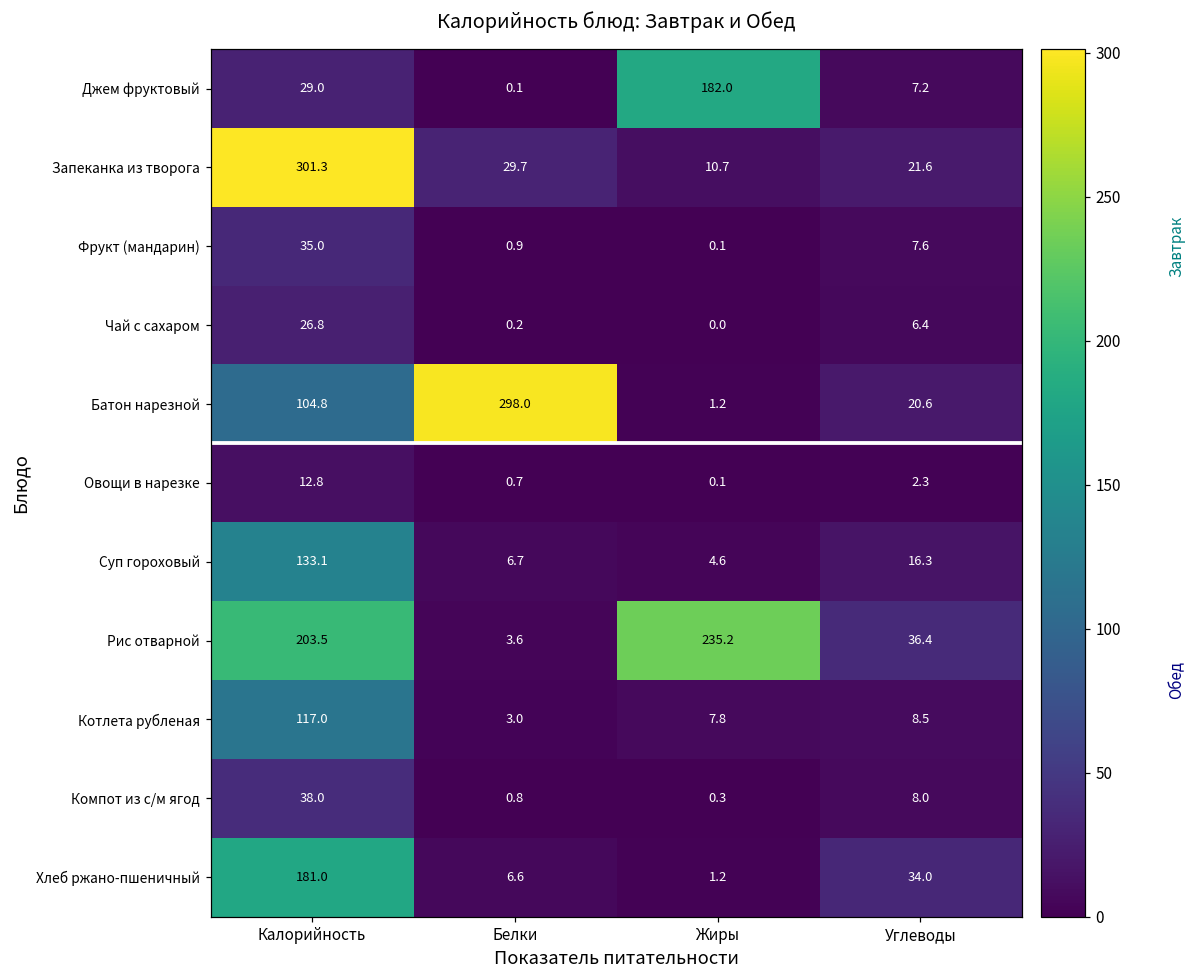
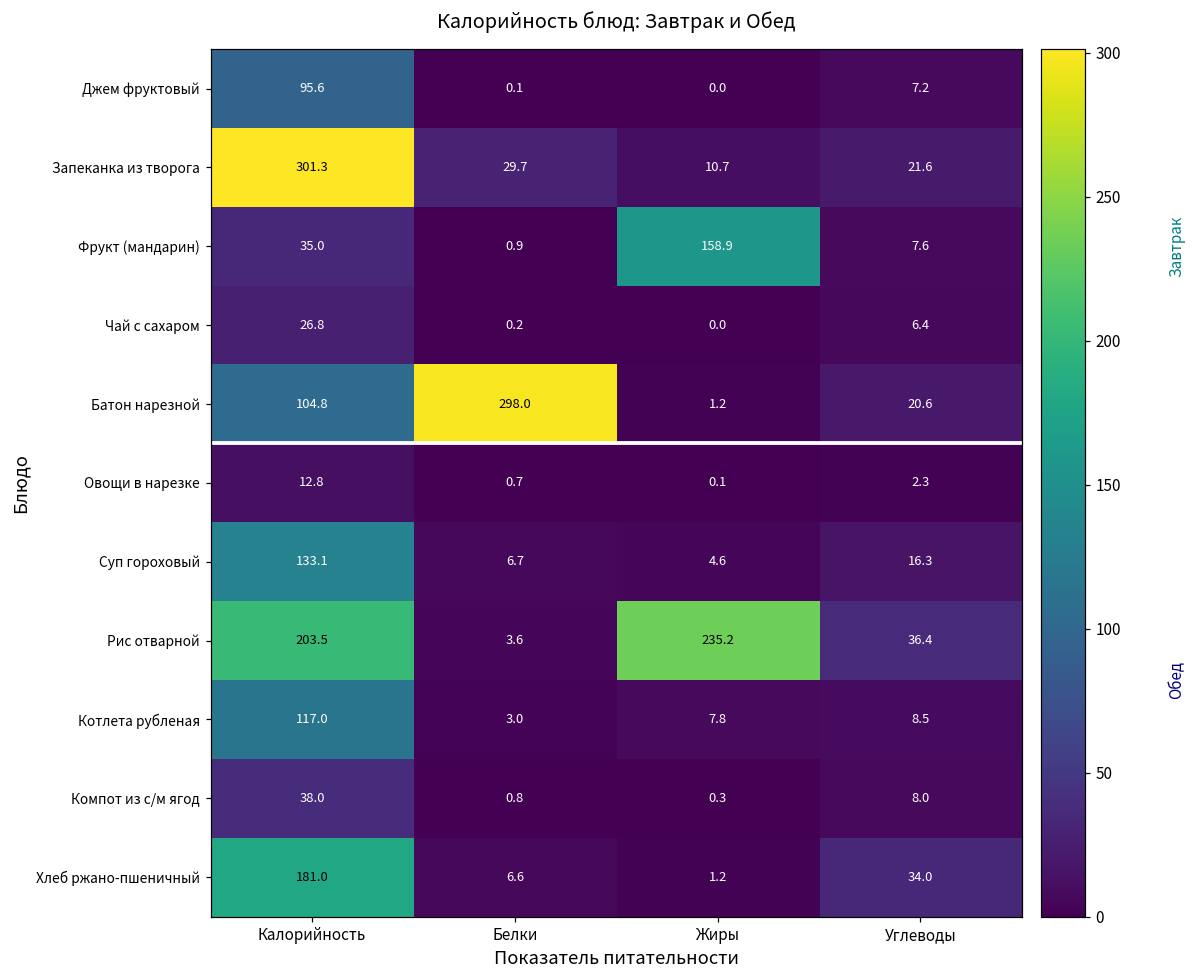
Джем фруктовый, Калорийность: 29.0 -> 95.6
Джем фруктовый, Жиры: 182.0 -> 0.0
Фрукт (мандарин), Жиры: 0.1 -> 158.9
